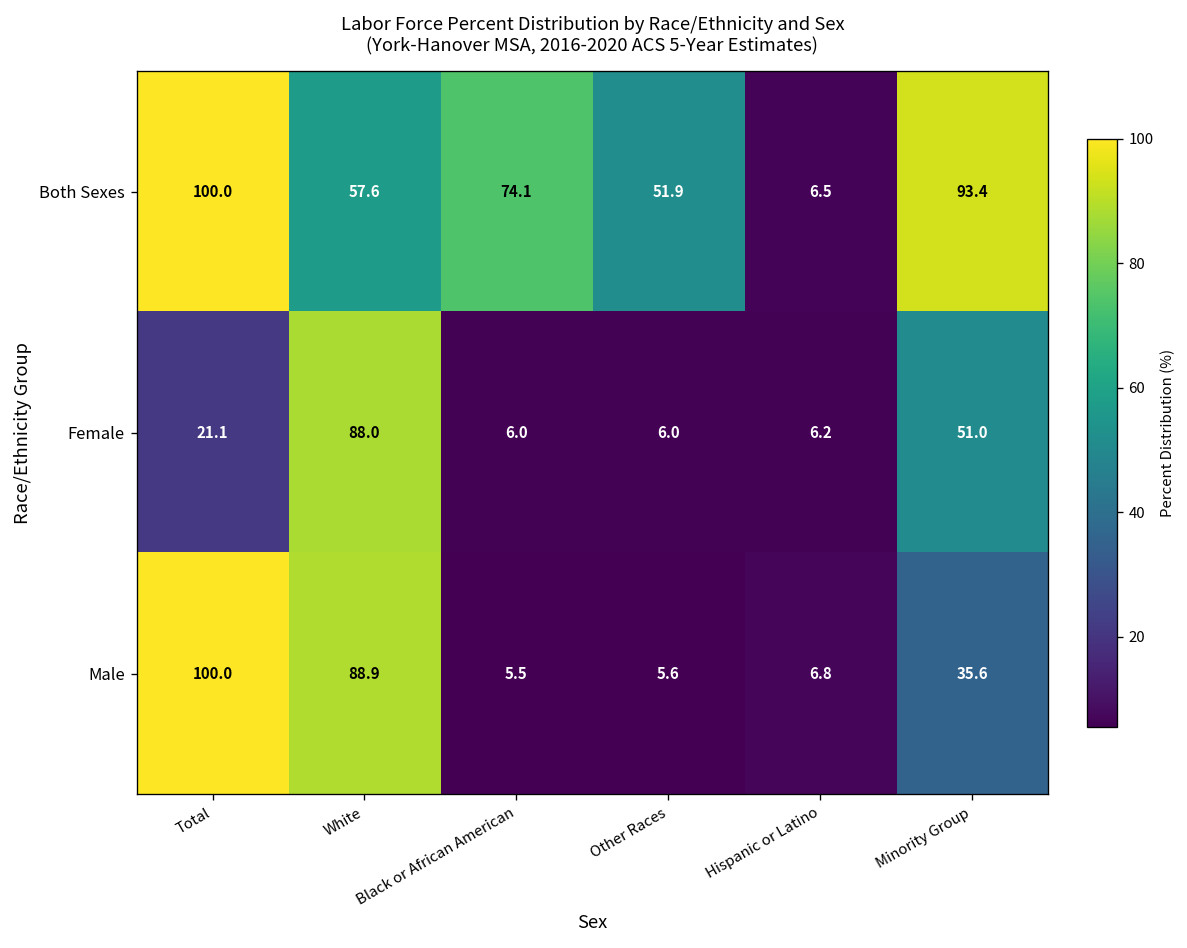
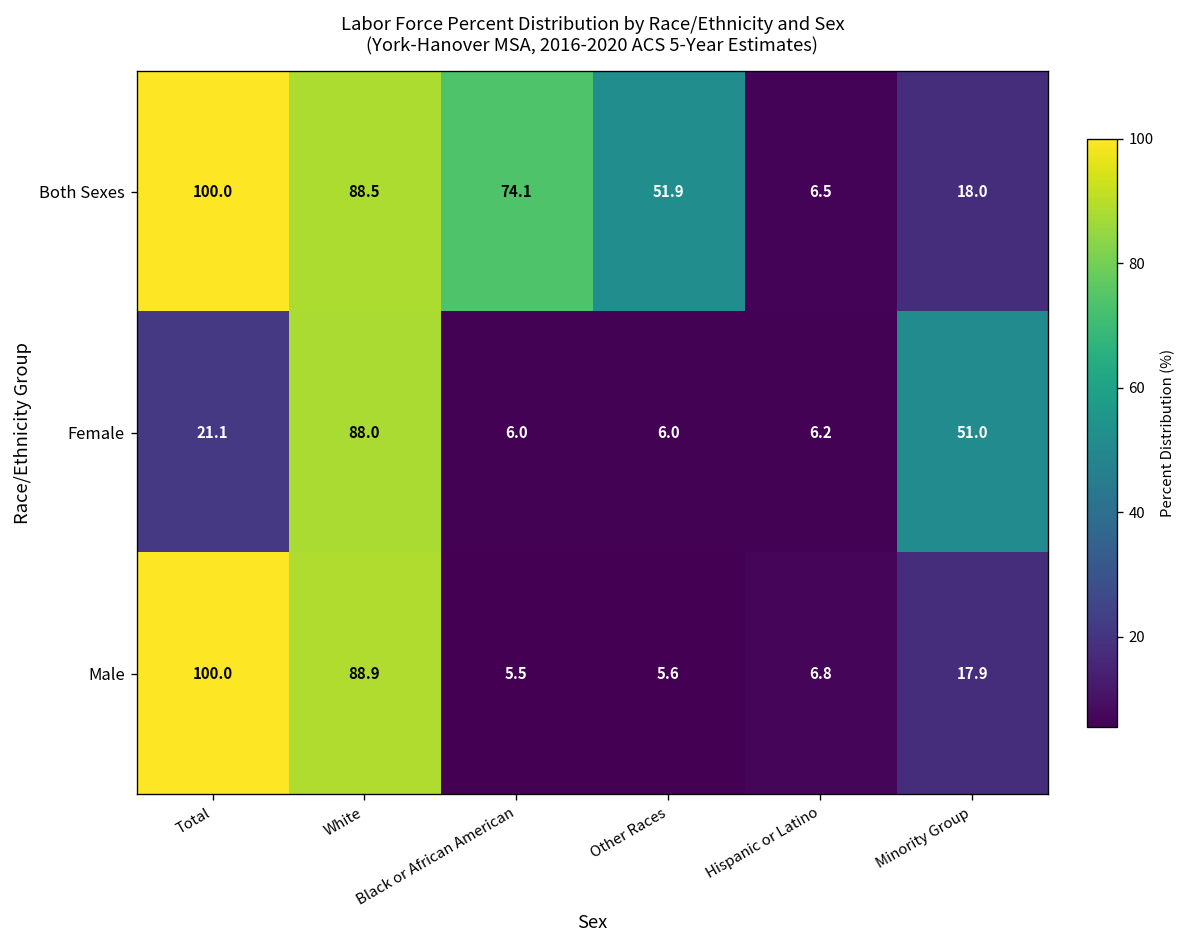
Both Sexes, White: 57.6 -> 88.5
Both Sexes, Minority Group: 93.4 -> 18.0
Male, Minority Group: 35.6 -> 17.9
